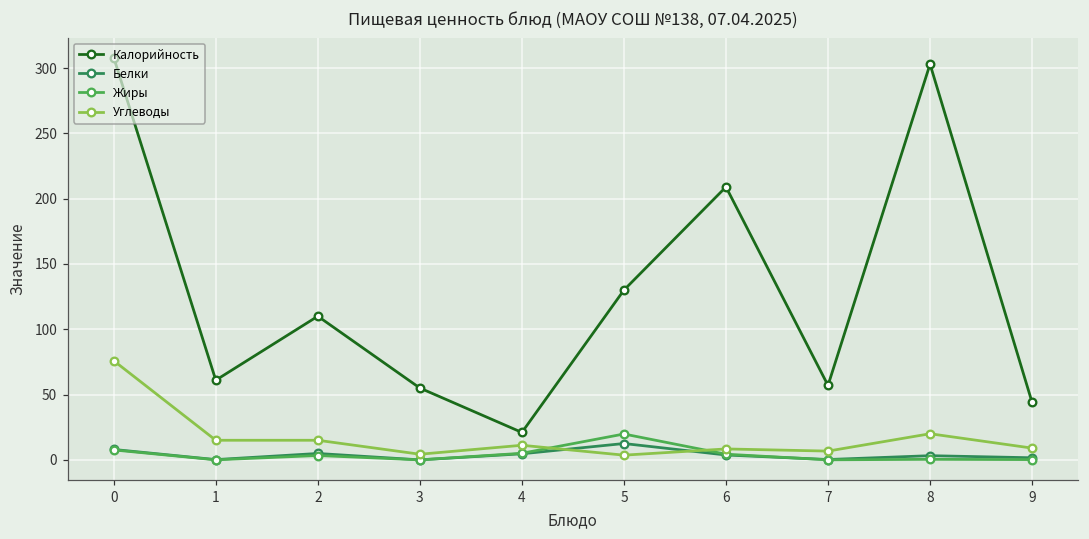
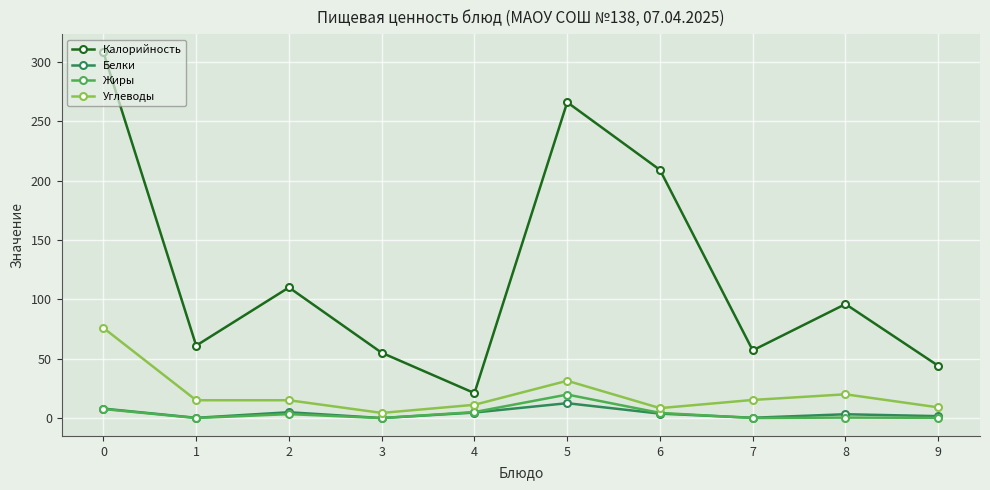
Калорийность, 5: 130 -> 266
Углеводы, 5: 4 -> 31
Углеводы, 7: 7 -> 15
Калорийность, 8: 303 -> 96
